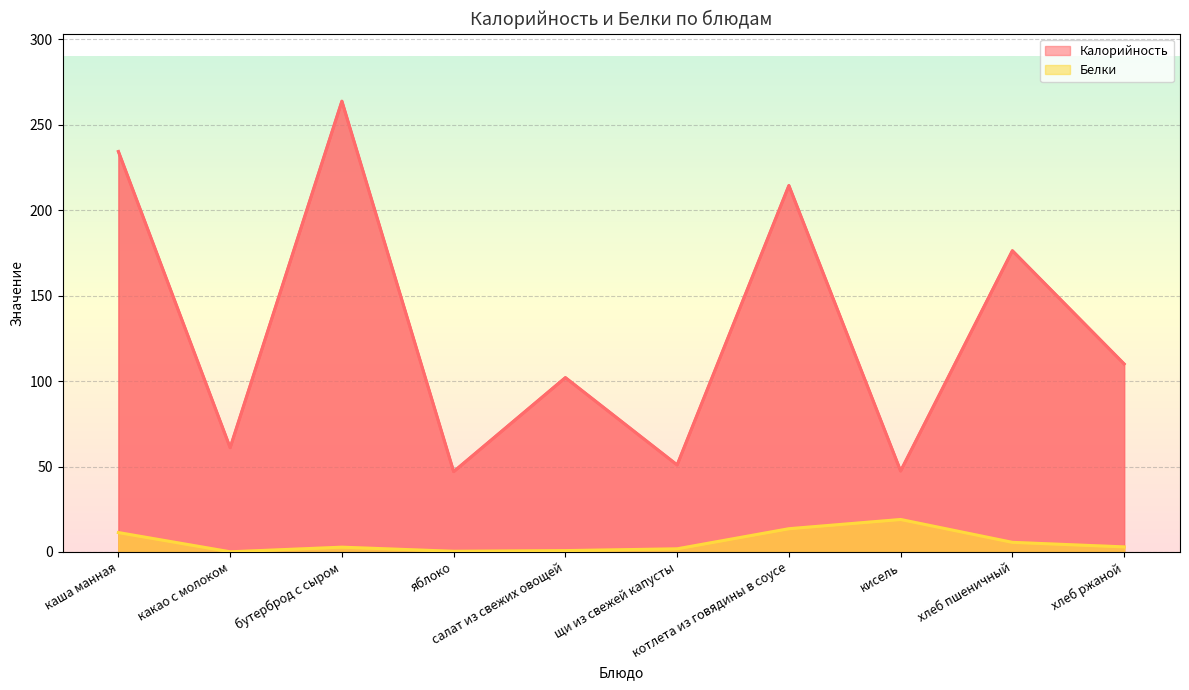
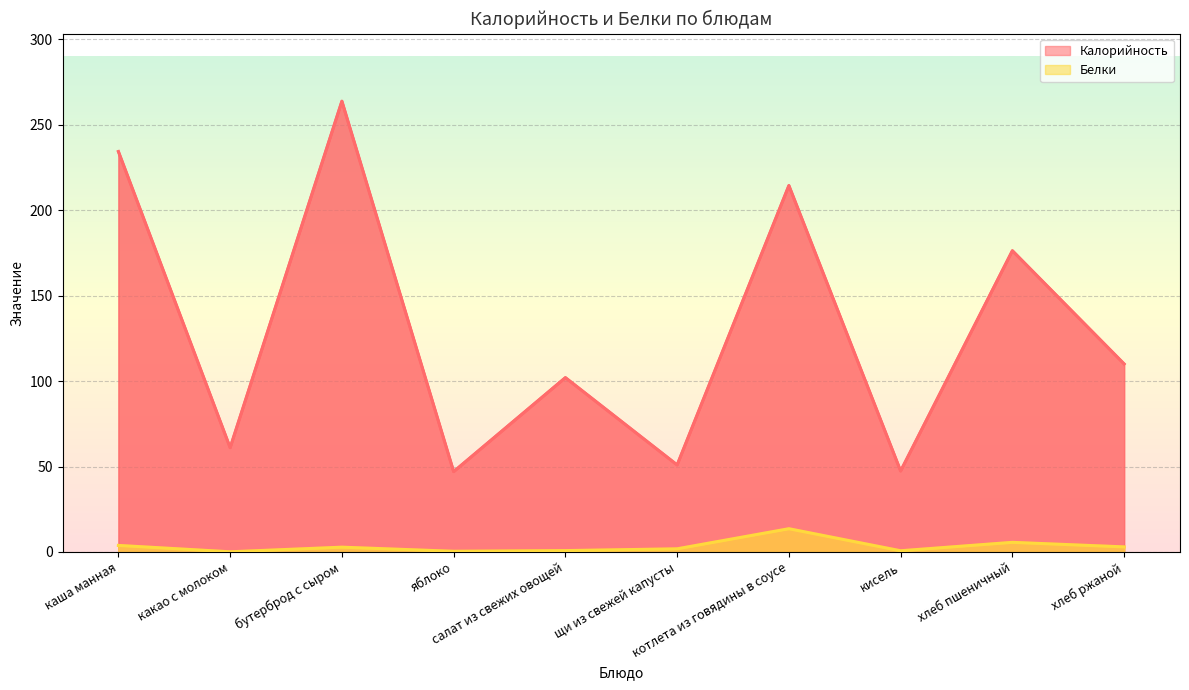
Белки, каша манная: 11 -> 4
Белки, кисель: 19 -> 1
